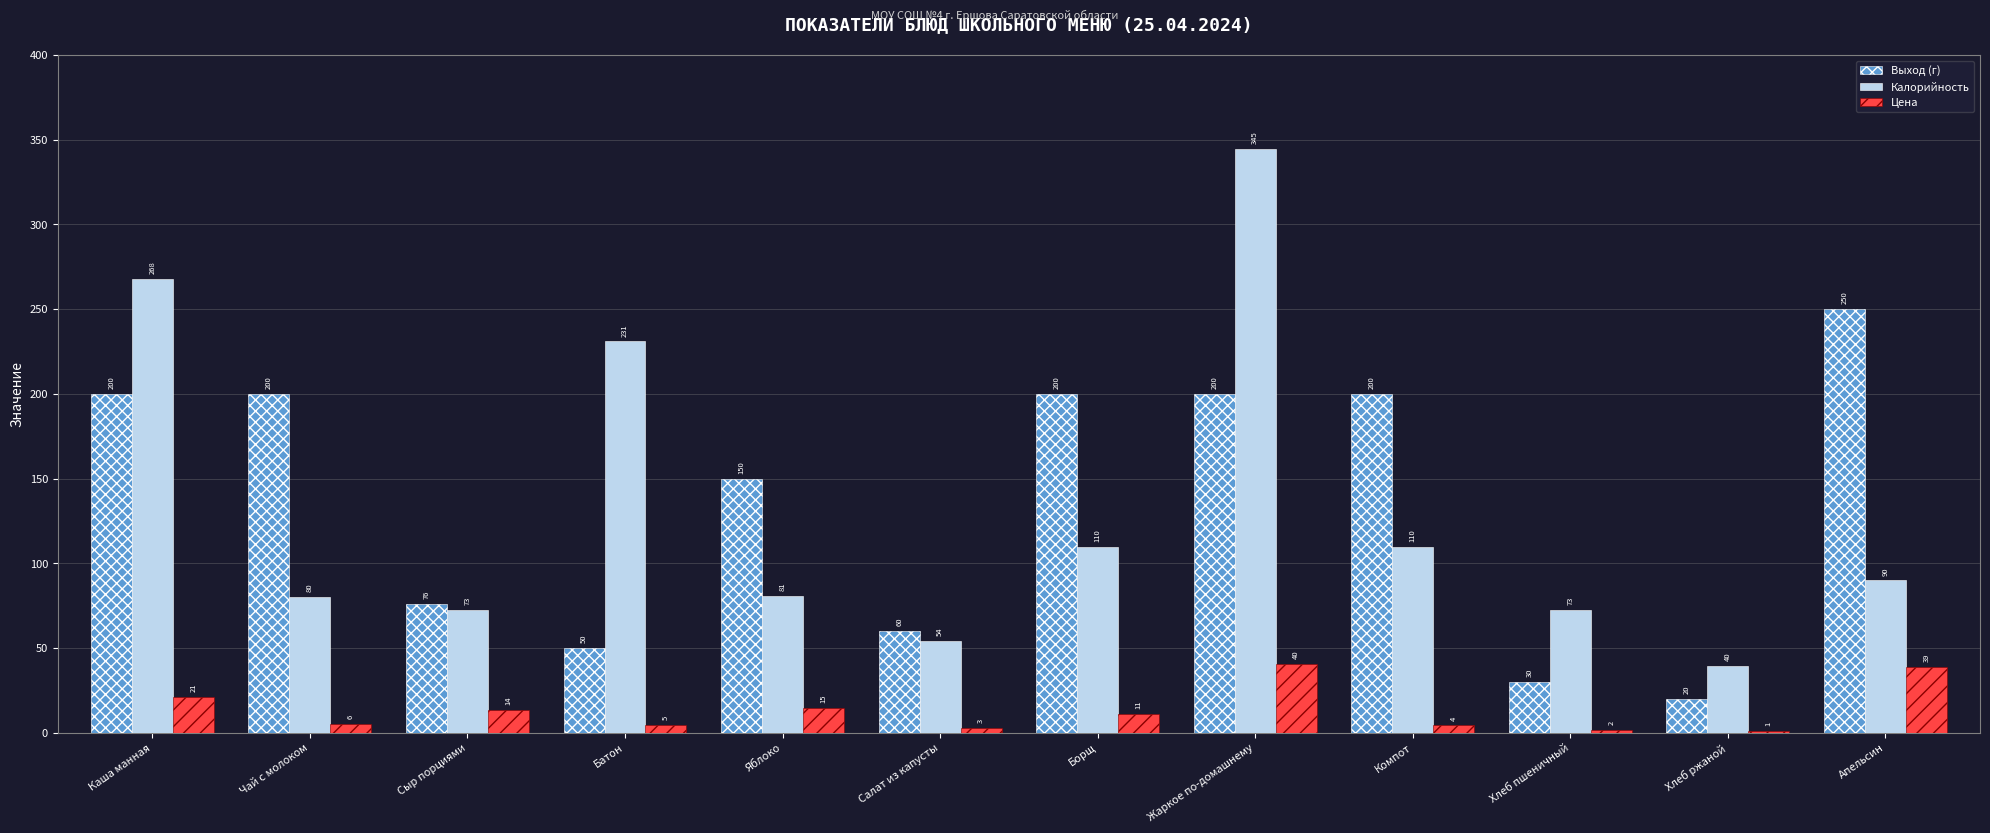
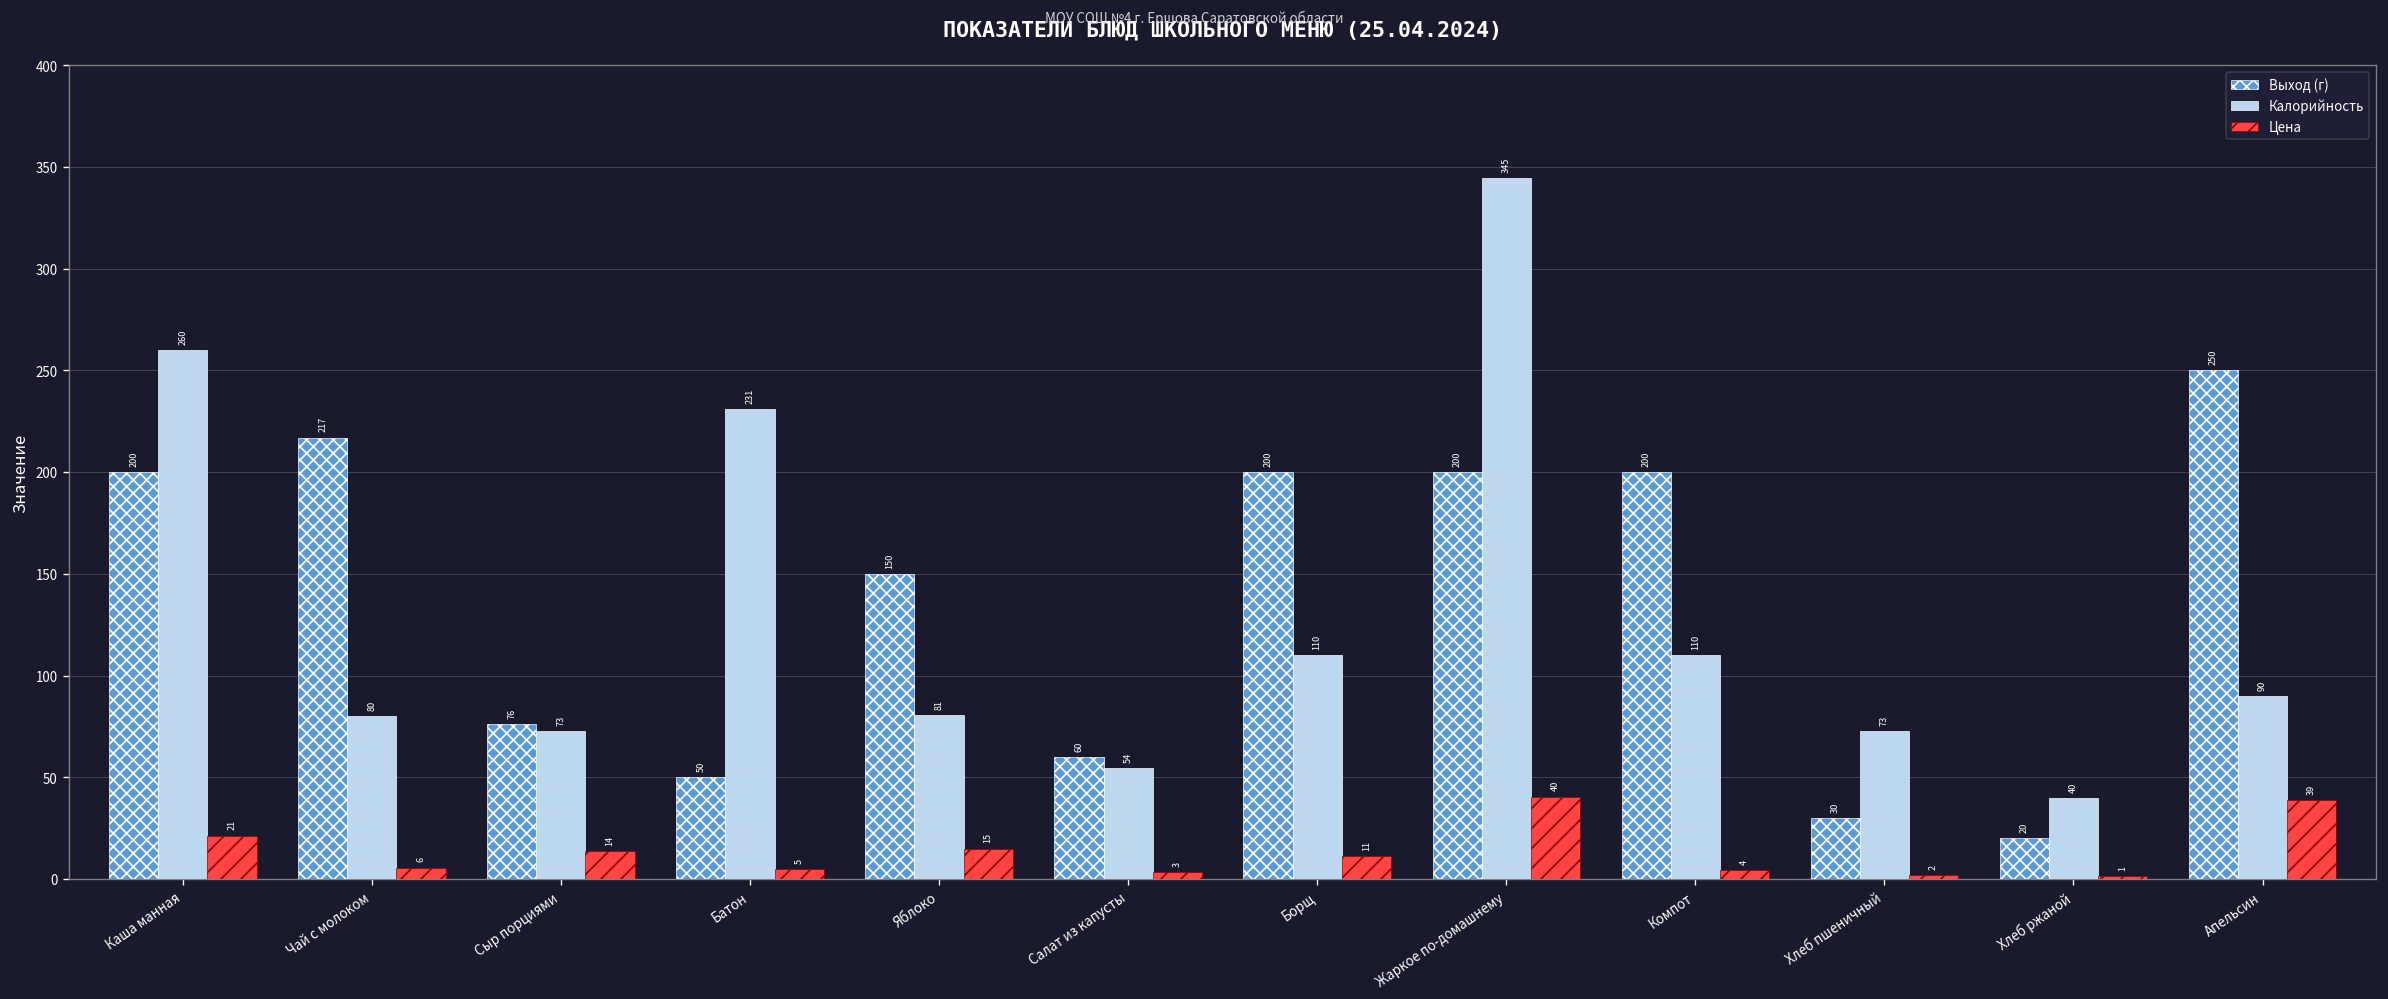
Калорийность, Каша манная: 268 -> 260
Выход (г), Чай с молоком: 200 -> 217
